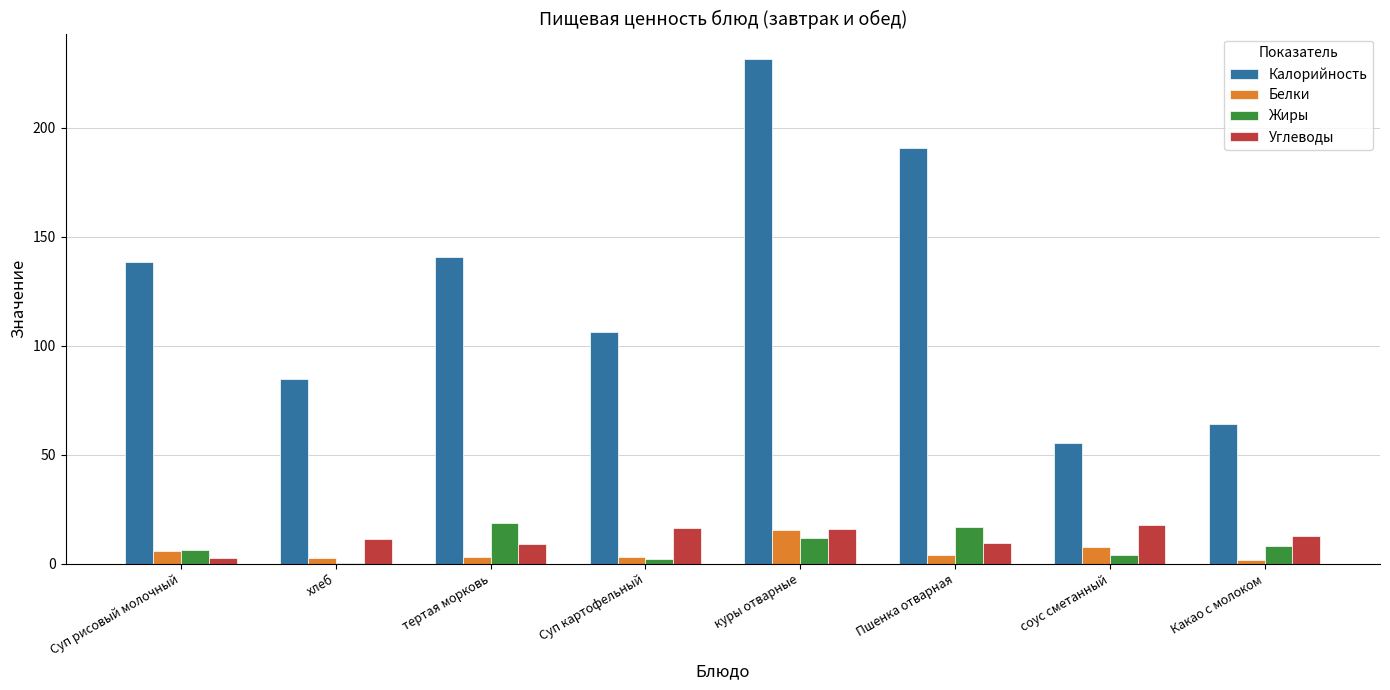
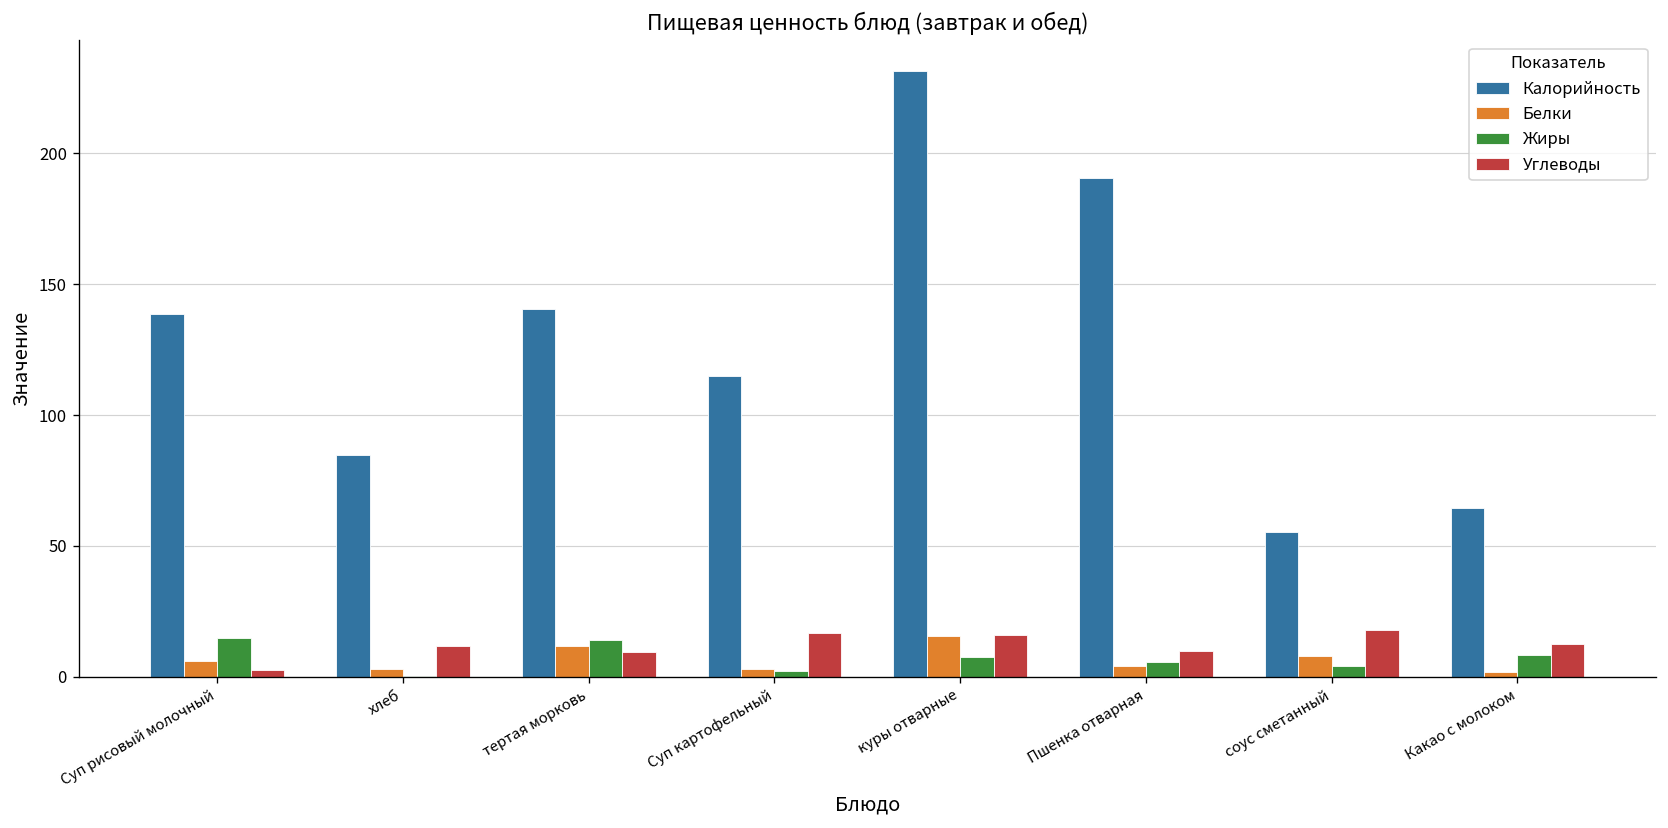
Жиры, Суп рисовый молочный: 6 -> 15
Белки, тертая морковь: 3 -> 12
Жиры, тертая морковь: 19 -> 14
Калорийность, Суп картофельный: 106 -> 115
Жиры, куры отварные: 12 -> 8
Жиры, Пшенка отварная: 17 -> 6
